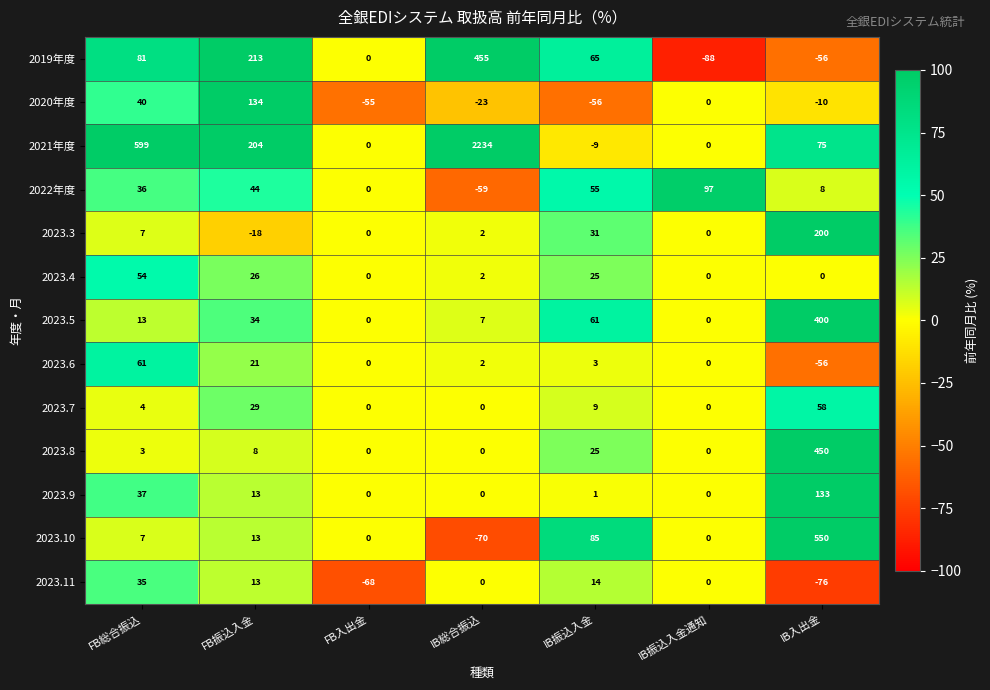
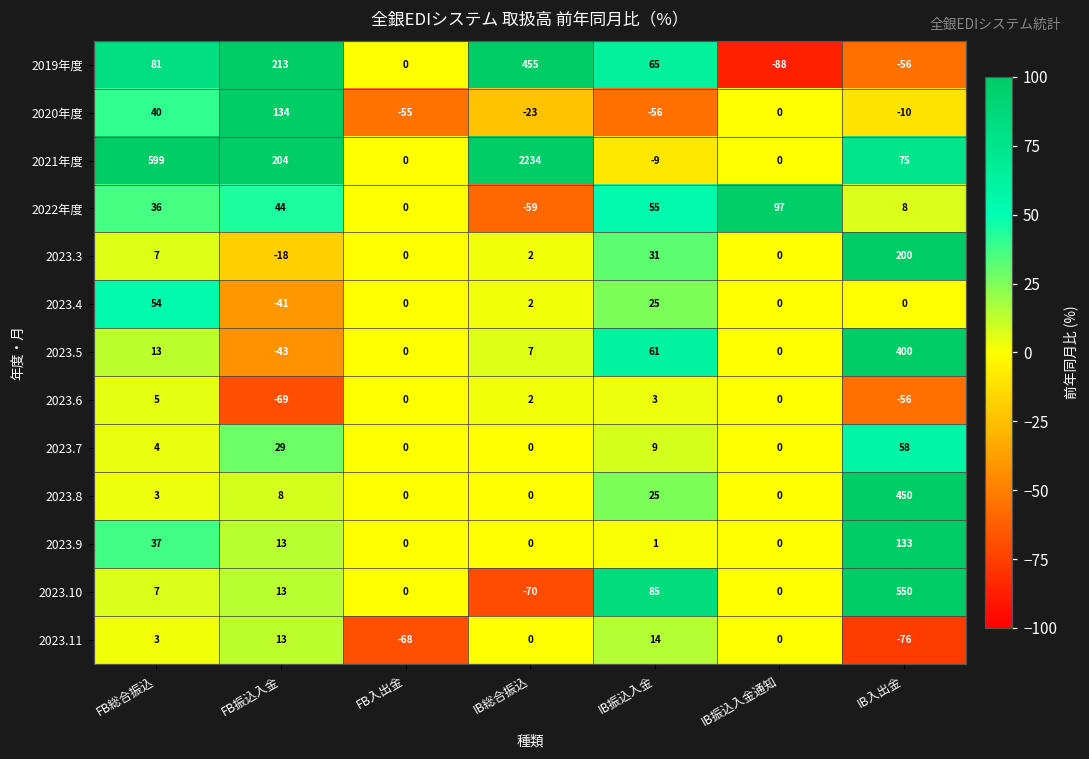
2023.4, FB振込入金: 26 -> -41
2023.5, FB振込入金: 34 -> -43
2023.6, FB総合振込: 61 -> 5
2023.6, FB振込入金: 21 -> -69
2023.11, FB総合振込: 35 -> 3
